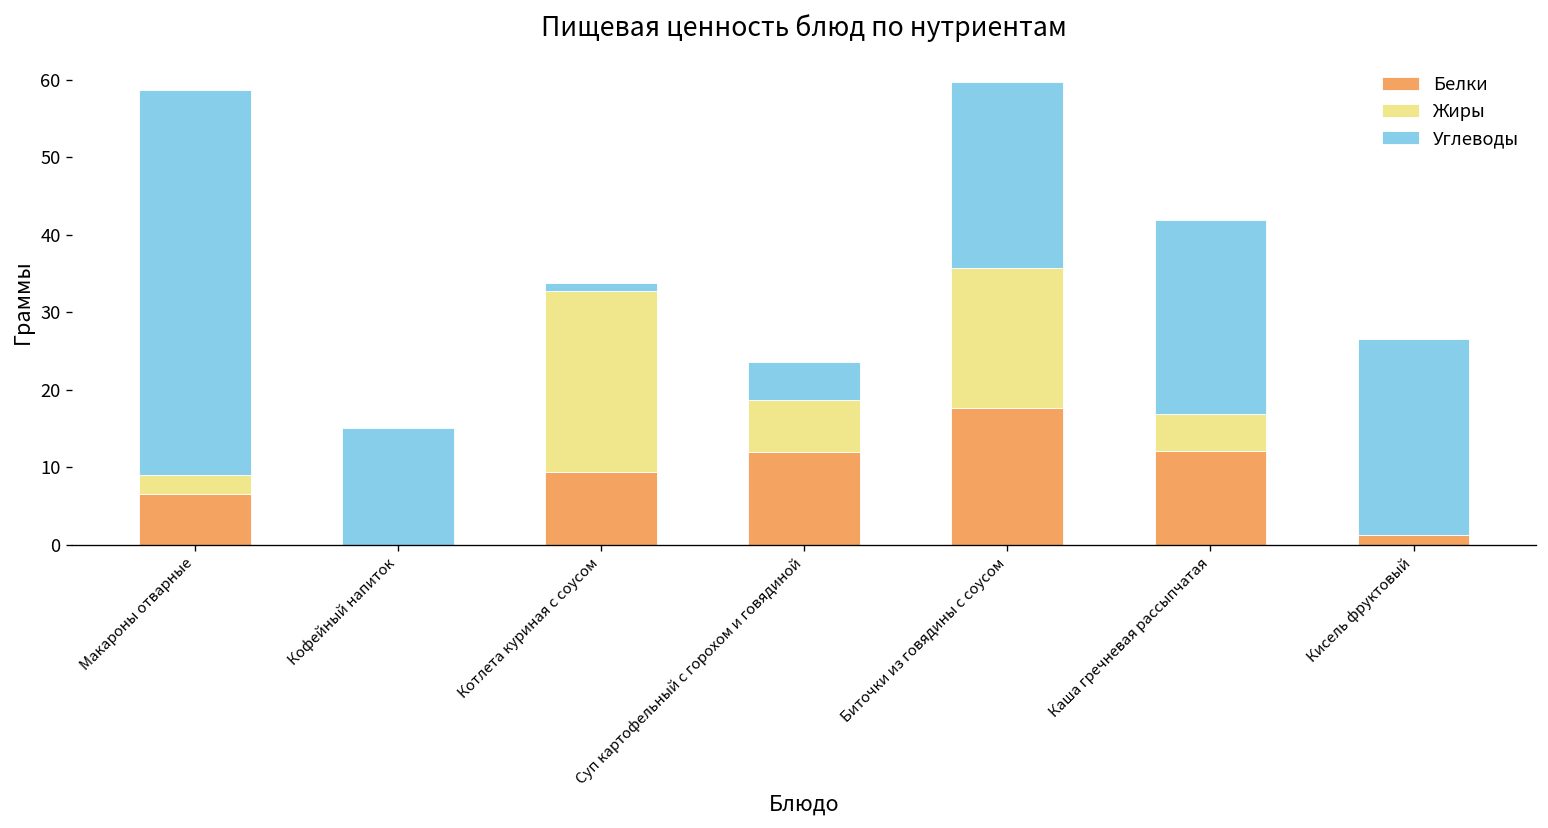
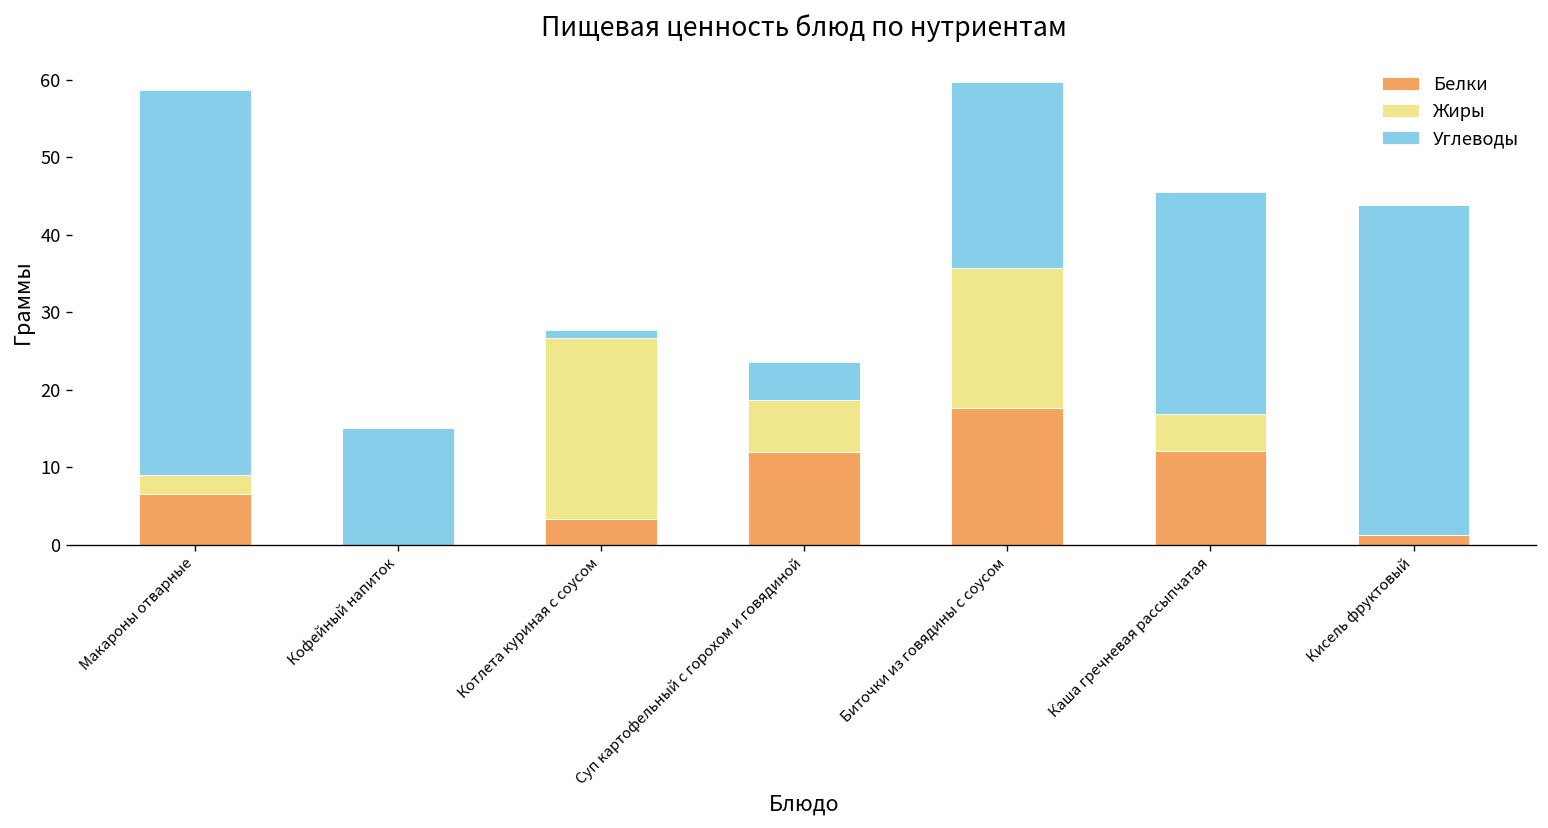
Белки, Котлета куриная с соусом: 9 -> 3
Углеводы, Каша гречневая рассыпчатая: 25 -> 29
Углеводы, Кисель фруктовый: 25 -> 43
